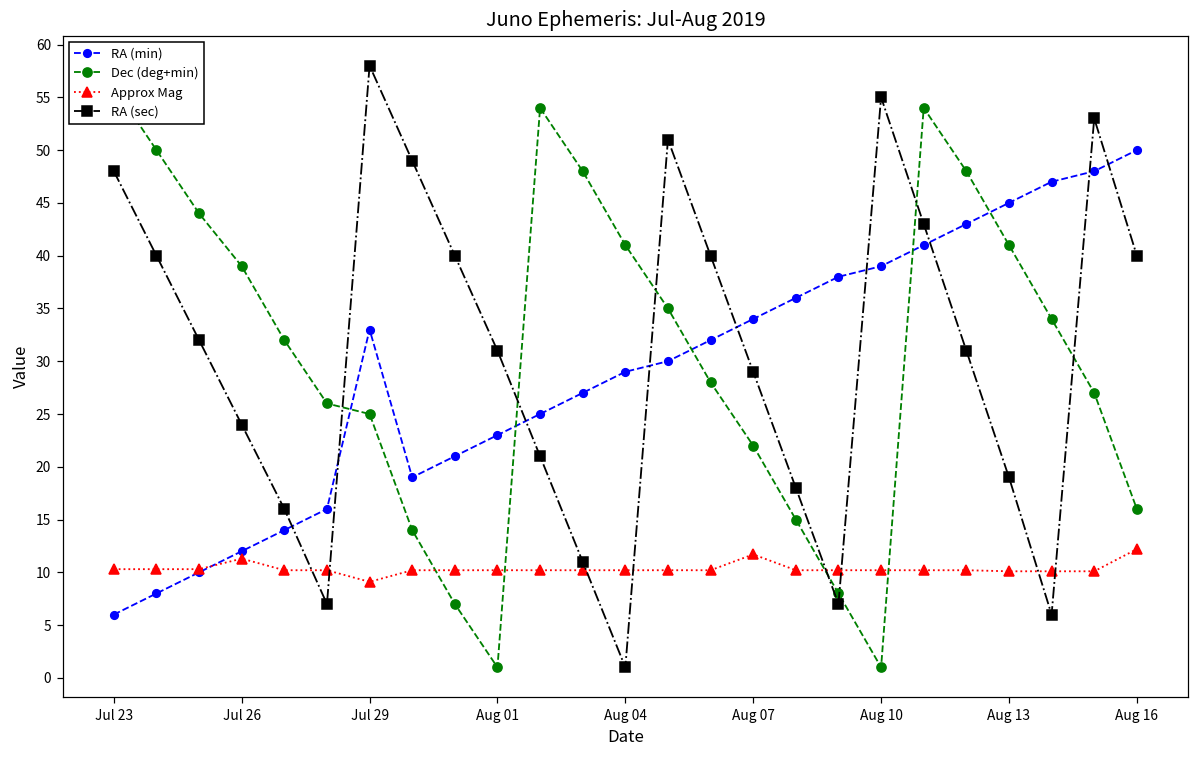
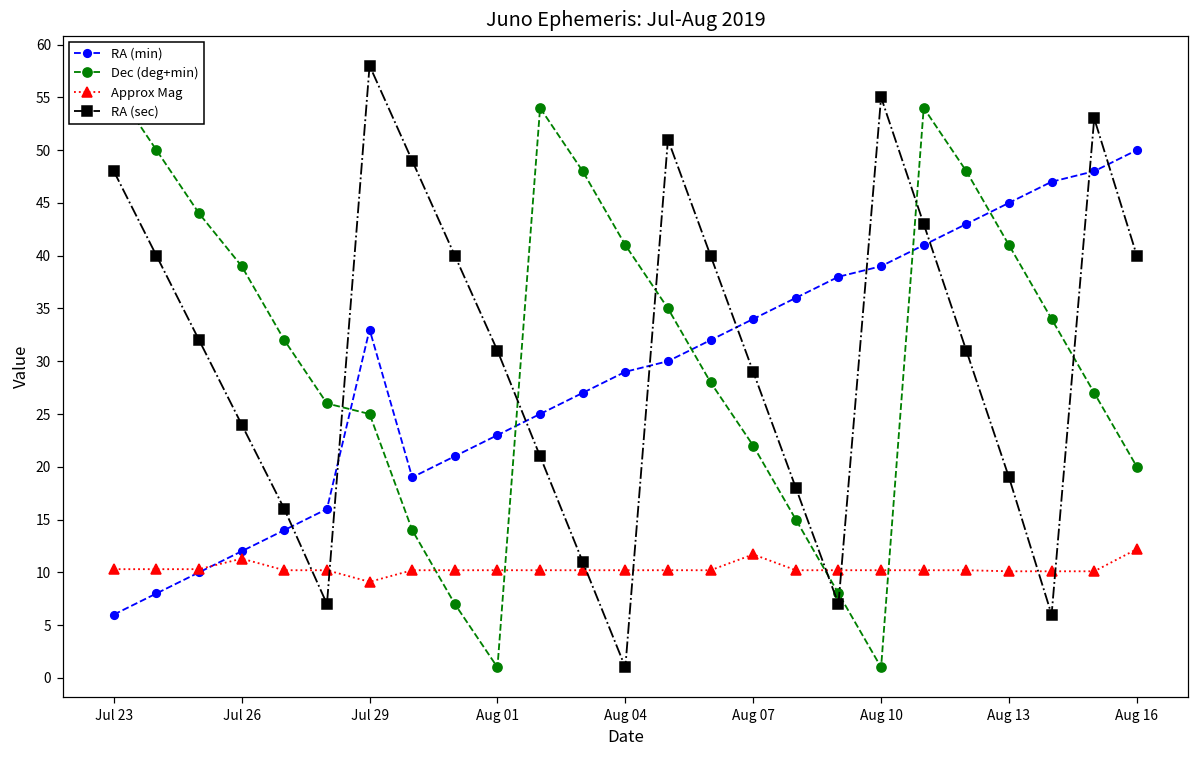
Dec (deg+min), Aug 16: 16 -> 20
